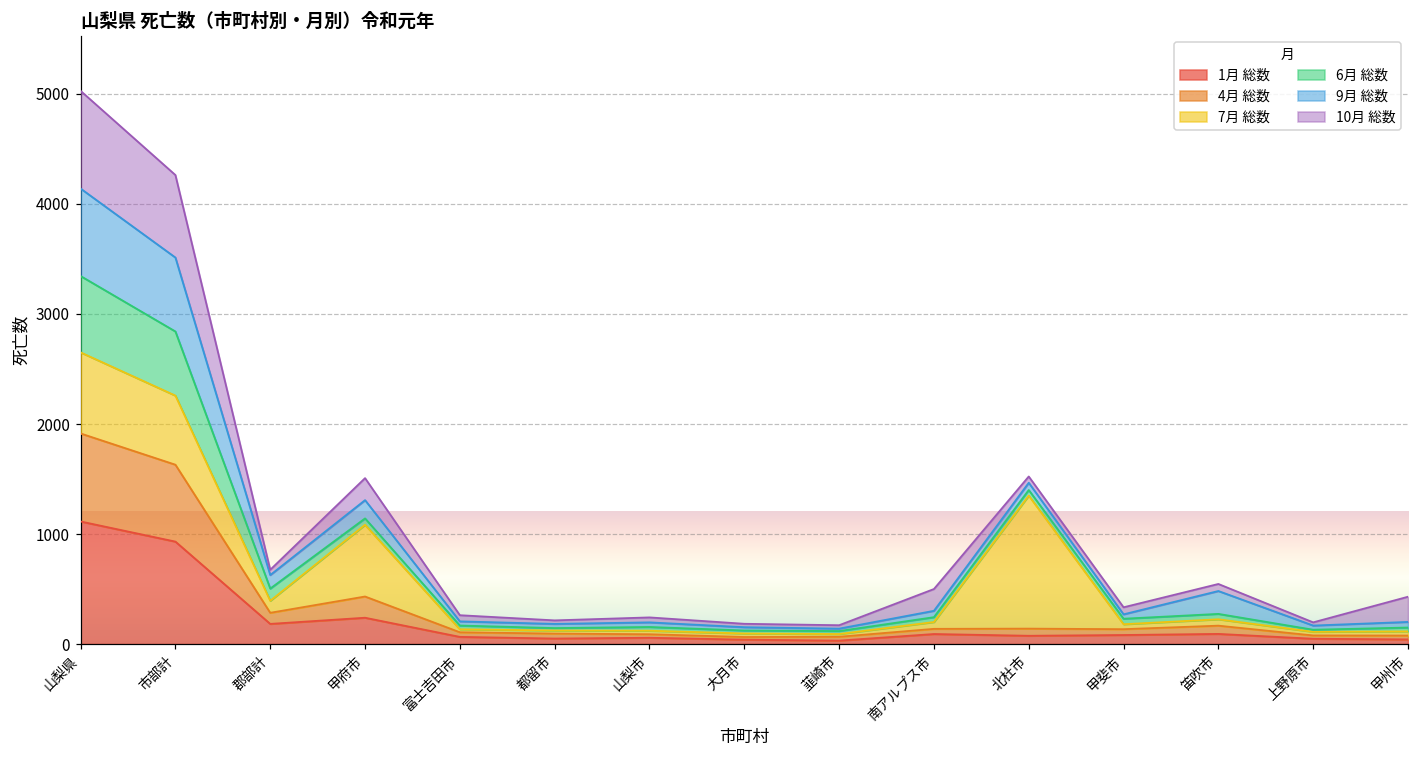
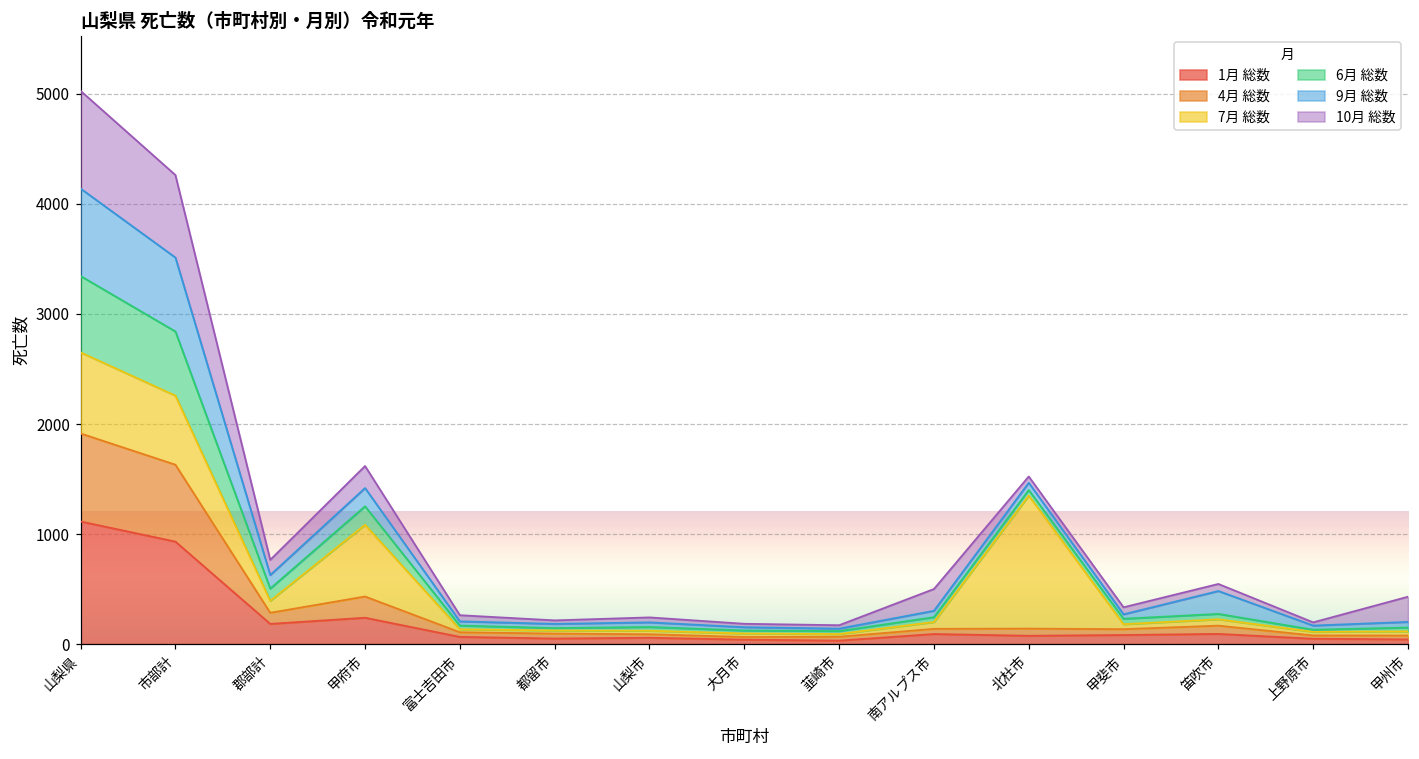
10月 総数, 郡部計: 50 -> 140
6月 総数, 甲府市: 60 -> 170
